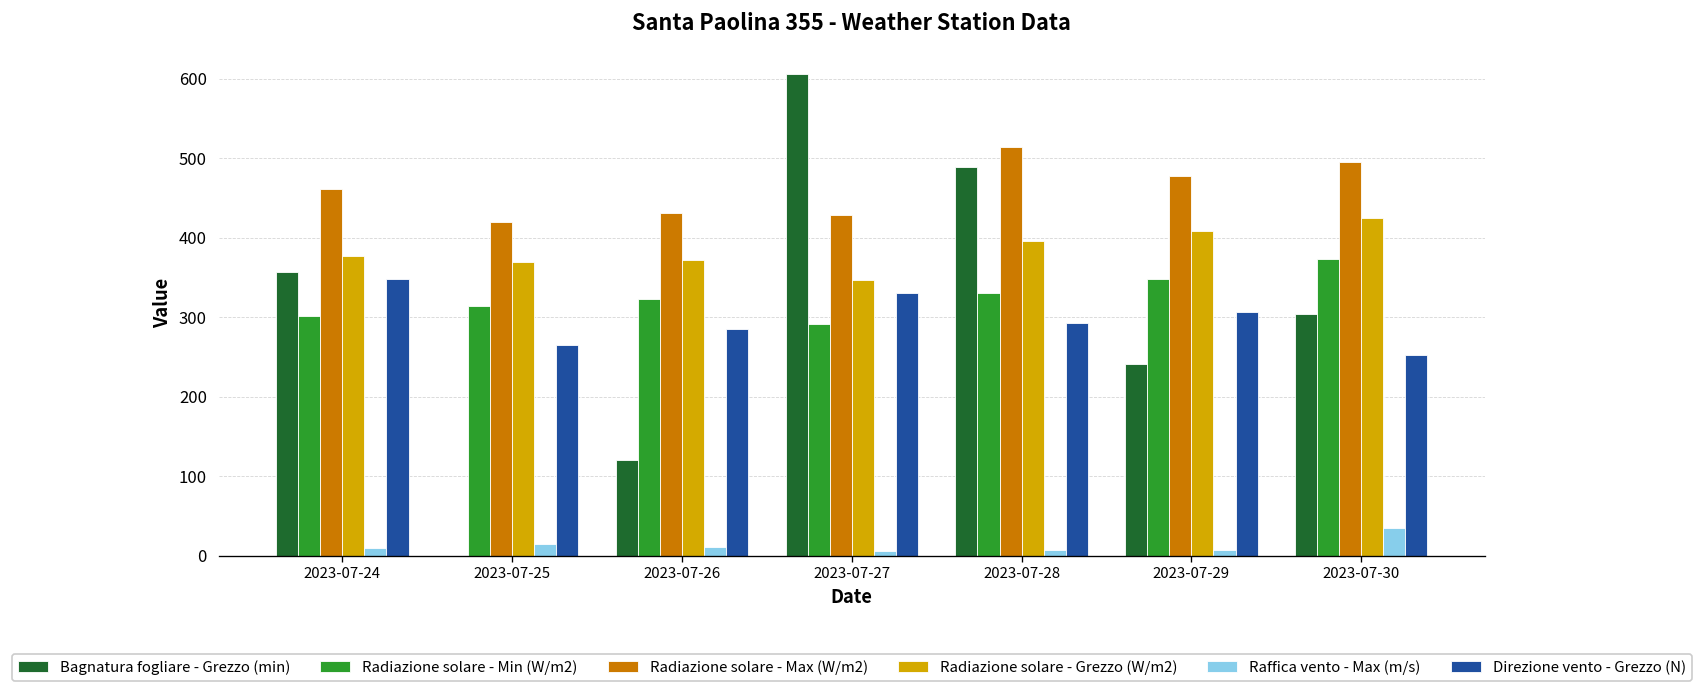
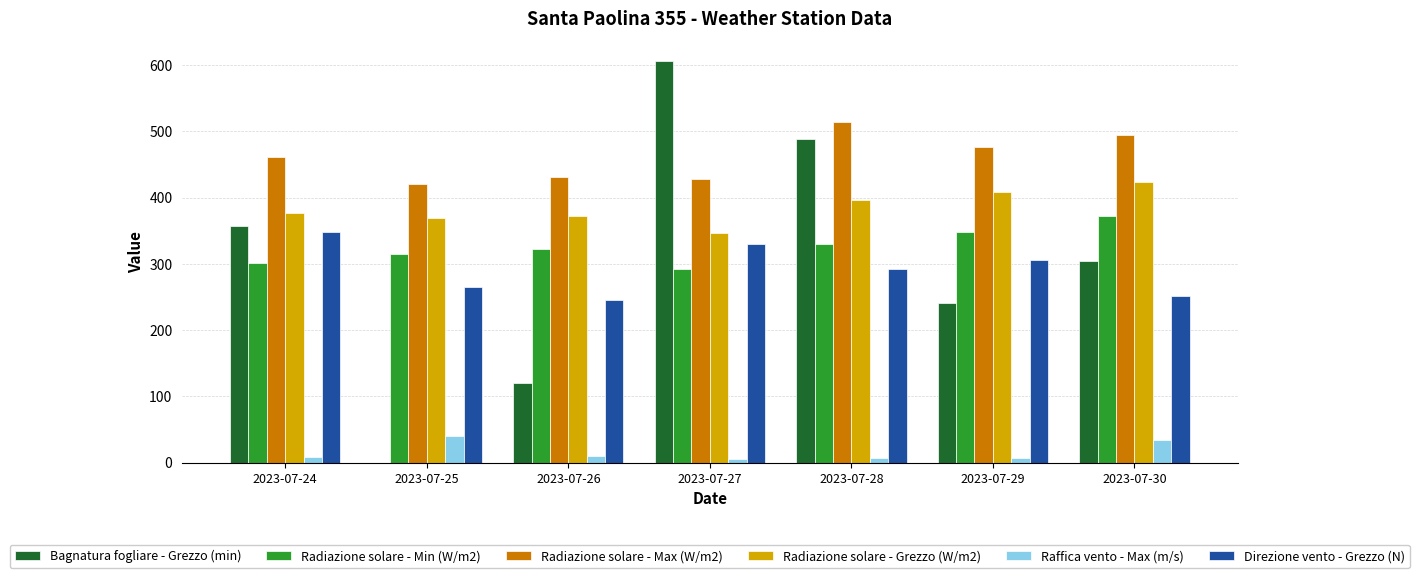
Raffica vento - Max (m/s), 2023-07-25: 10 -> 40
Direzione vento - Grezzo (N), 2023-07-26: 280 -> 250
